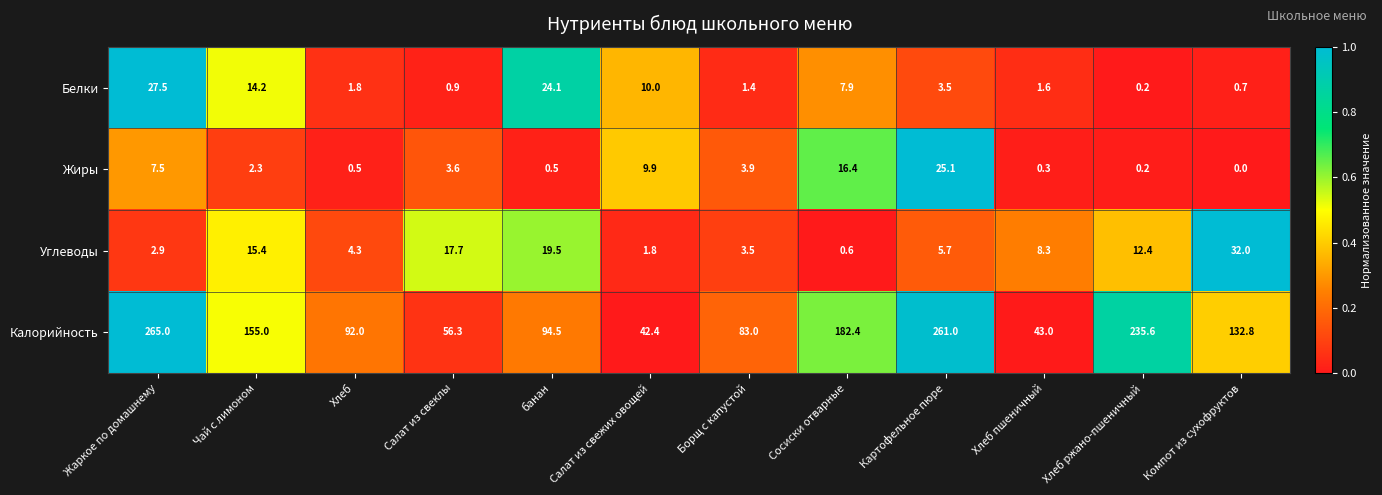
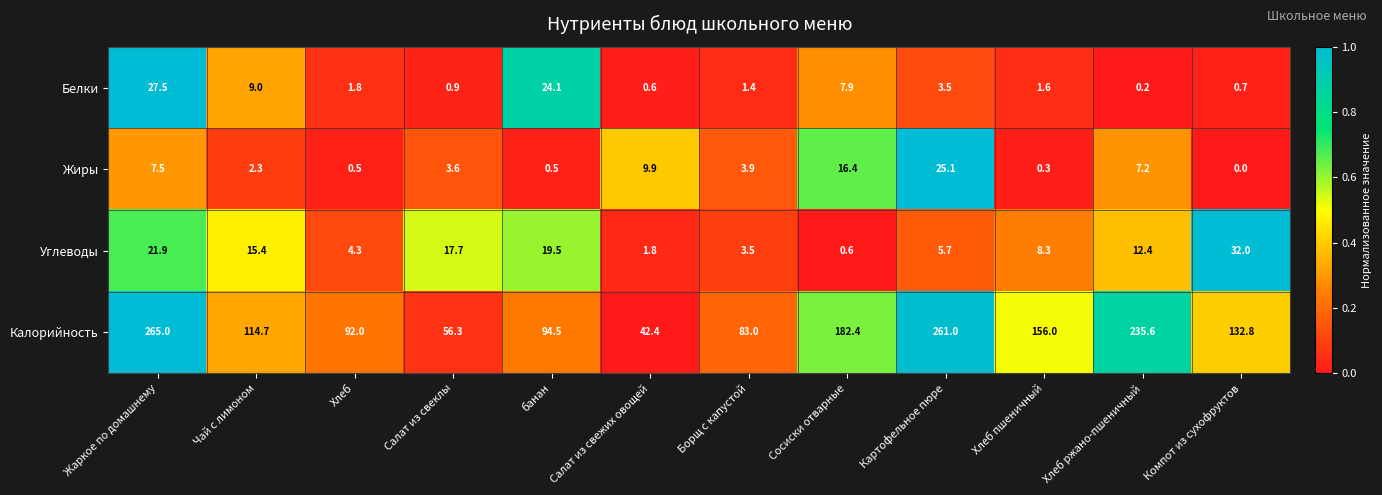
Белки, Чай с лимоном: 14.2 -> 9.0
Белки, Салат из свежих овощей: 10.0 -> 0.6
Жиры, Хлеб ржано-пшеничный: 0.2 -> 7.2
Углеводы, Жаркое по домашнему: 2.9 -> 21.9
Калорийность, Чай с лимоном: 155.0 -> 114.7
Калорийность, Хлеб пшеничный: 43.0 -> 156.0
